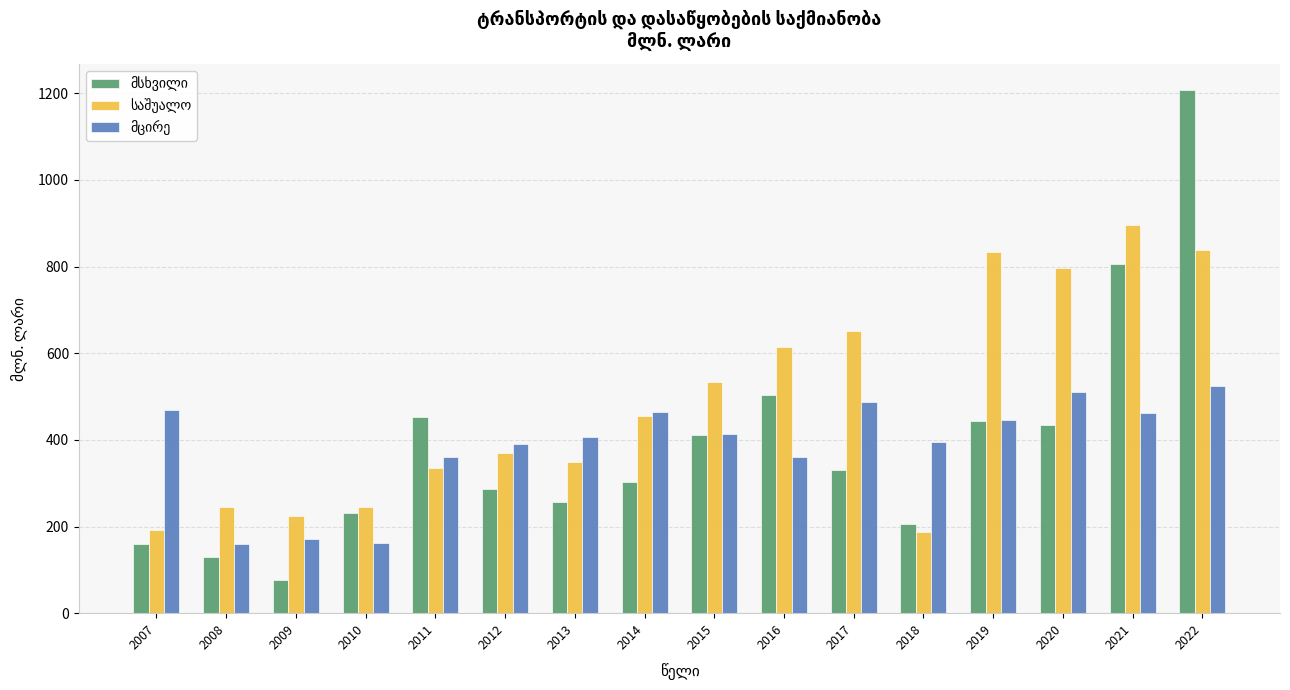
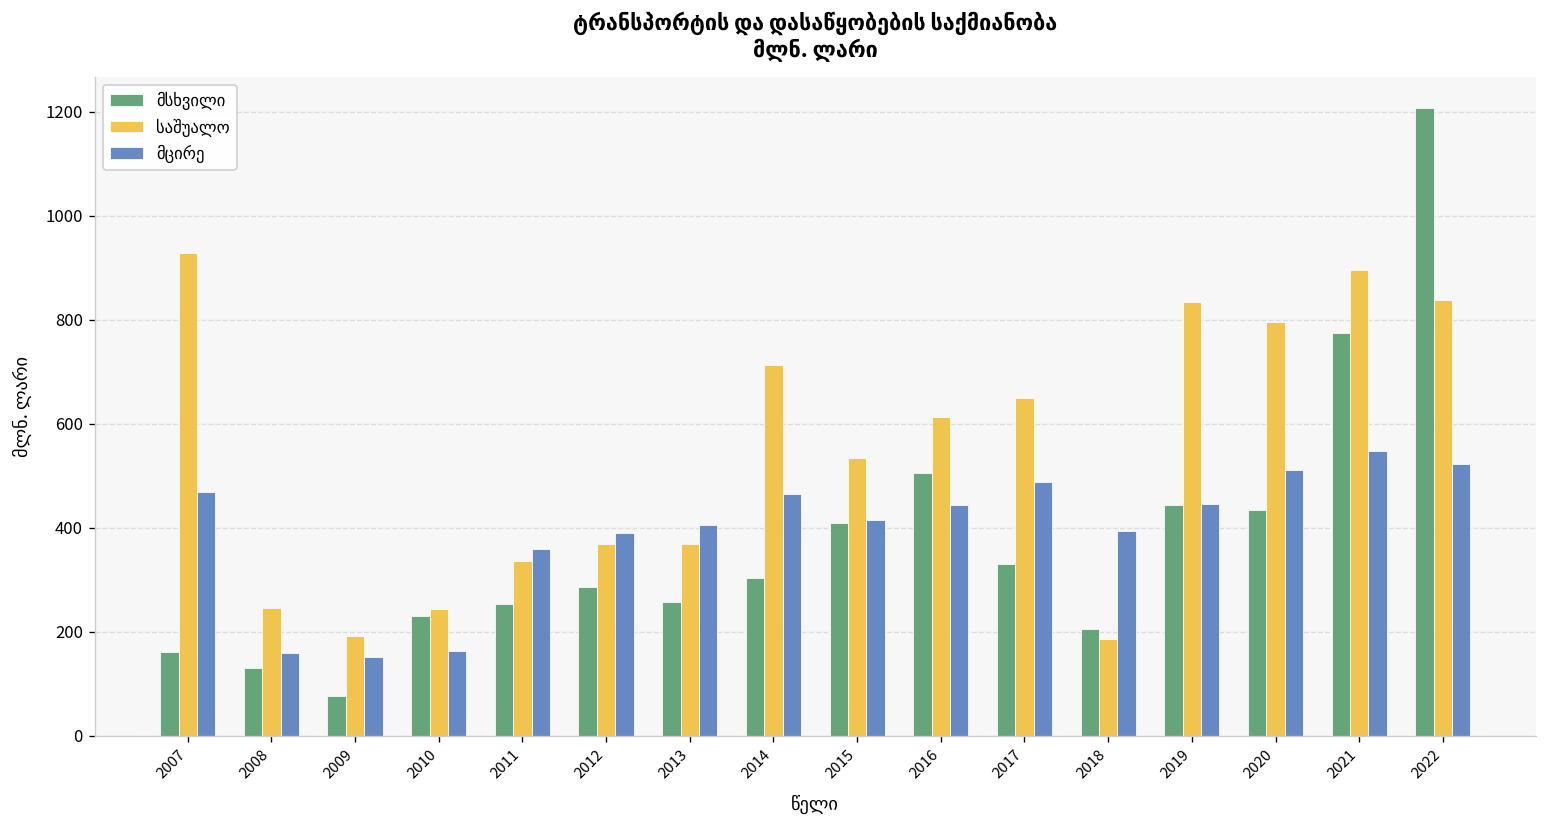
საშუალო, 2007: 190 -> 930
საშუალო, 2009: 220 -> 190
მცირე, 2009: 170 -> 150
მსხვილი, 2011: 450 -> 250
საშუალო, 2013: 350 -> 370
საშუალო, 2014: 460 -> 710
მცირე, 2016: 360 -> 440
მსხვილი, 2021: 810 -> 780
მცირე, 2021: 460 -> 550
